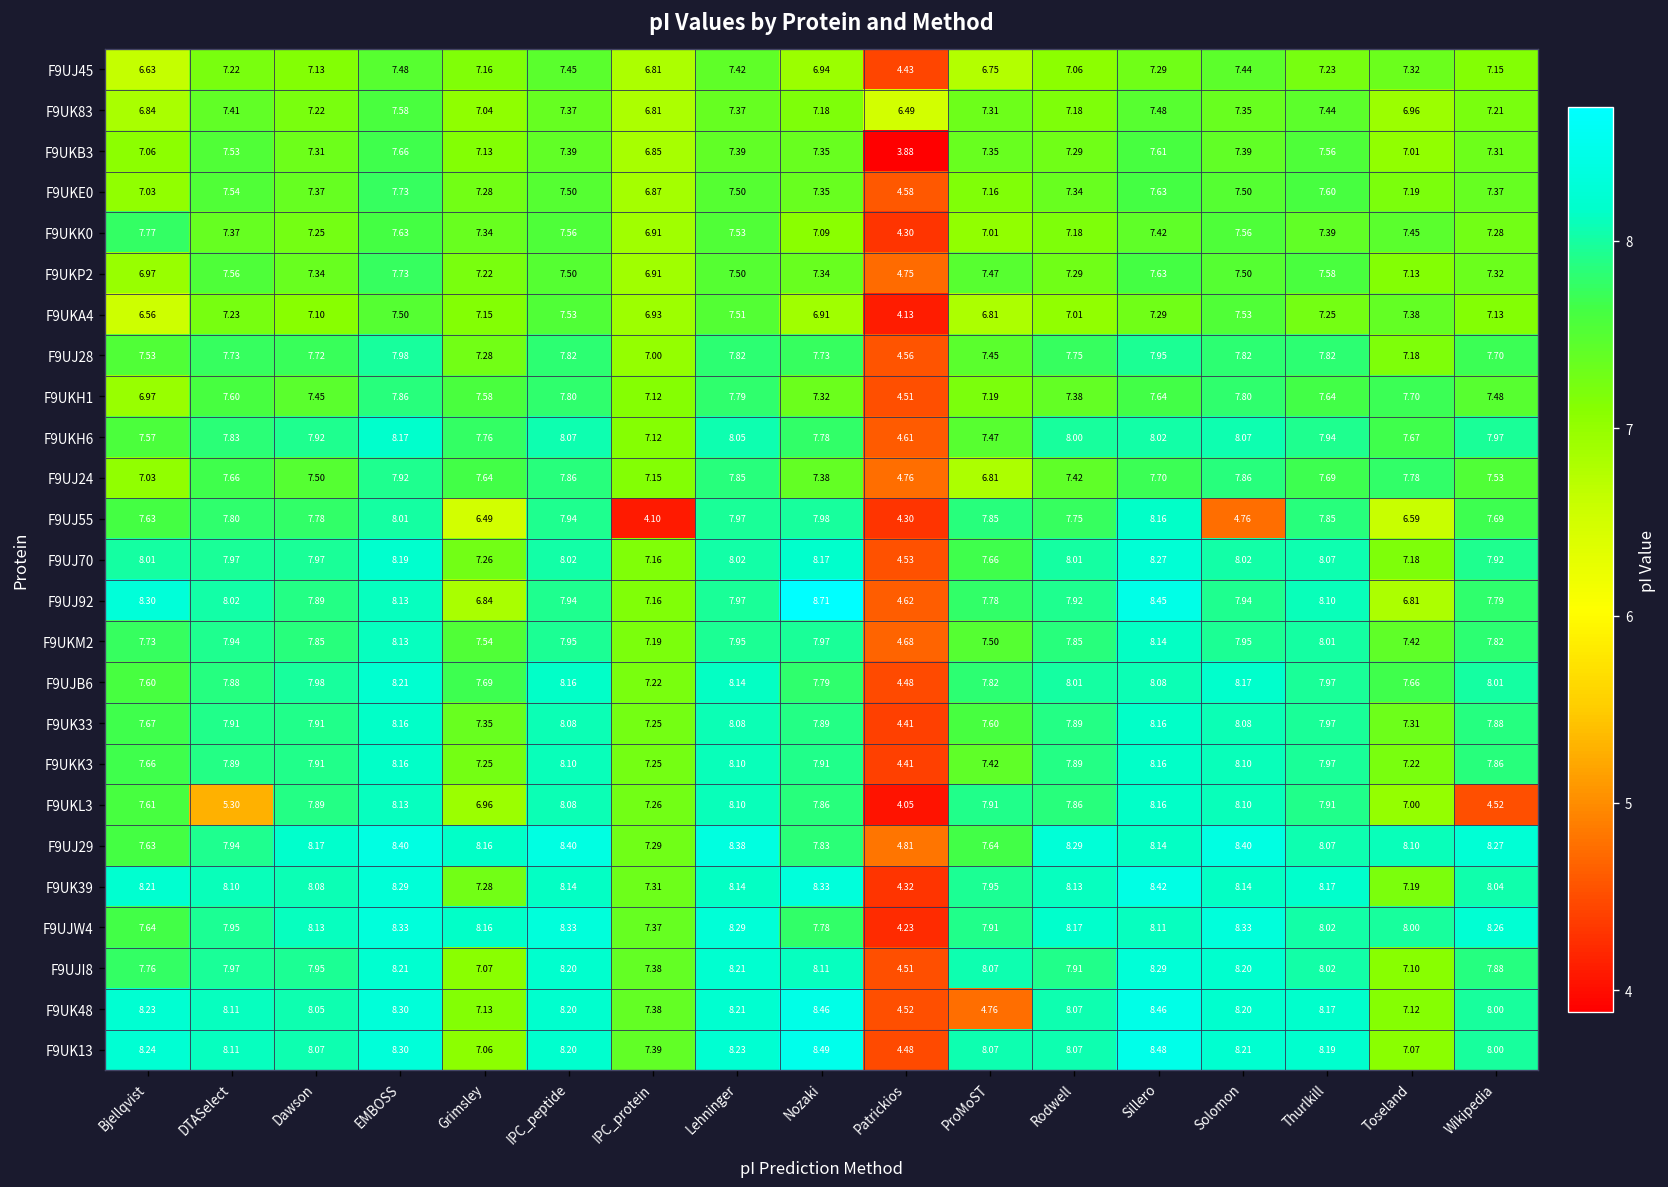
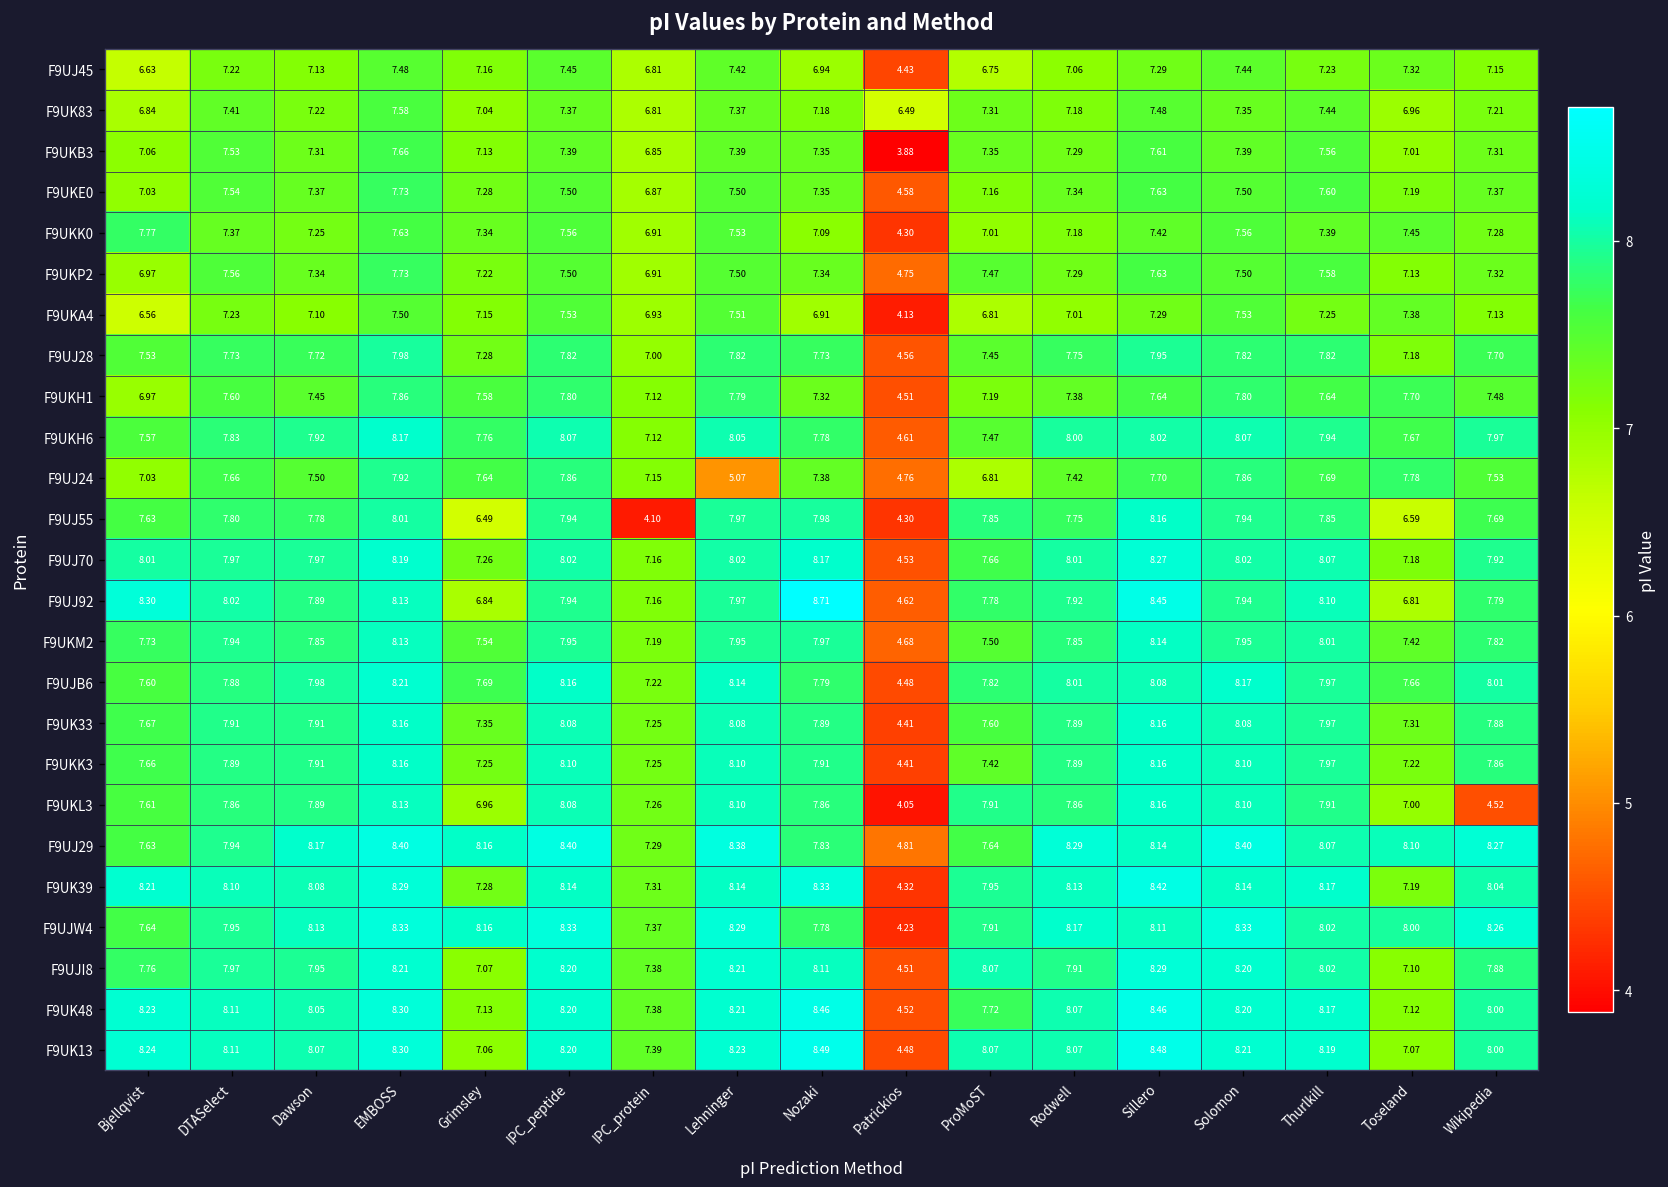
F9UJ24, Lehninger: 7.85 -> 5.07
F9UJ55, Solomon: 4.76 -> 7.94
F9UKL3, DTASelect: 5.30 -> 7.86
F9UK48, ProMoST: 4.76 -> 7.72
